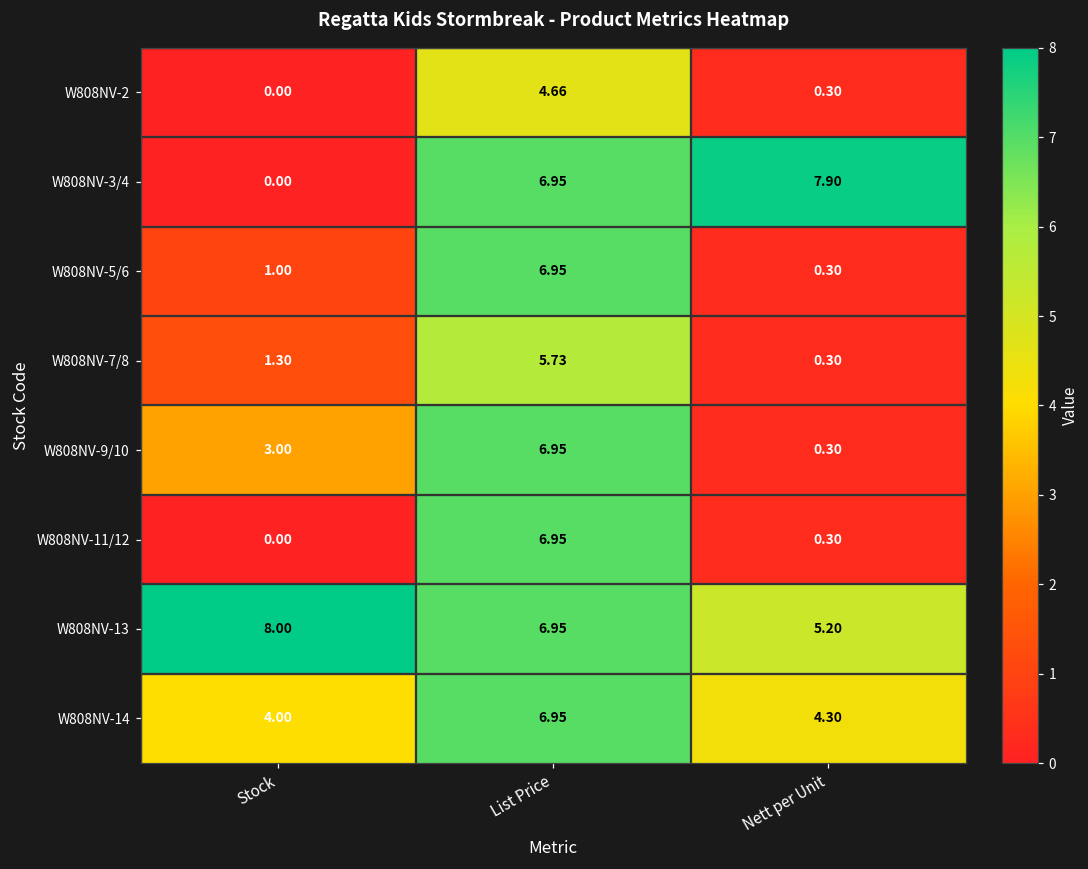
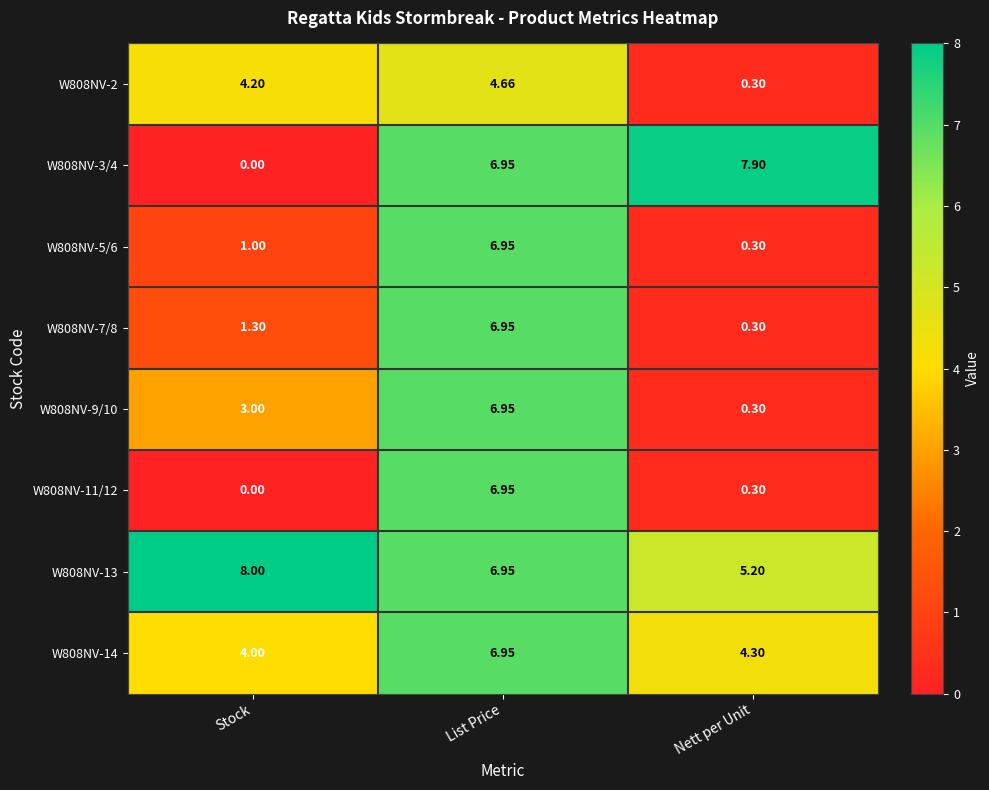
W808NV-2, Stock: 0.00 -> 4.20
W808NV-7/8, List Price: 5.73 -> 6.95
